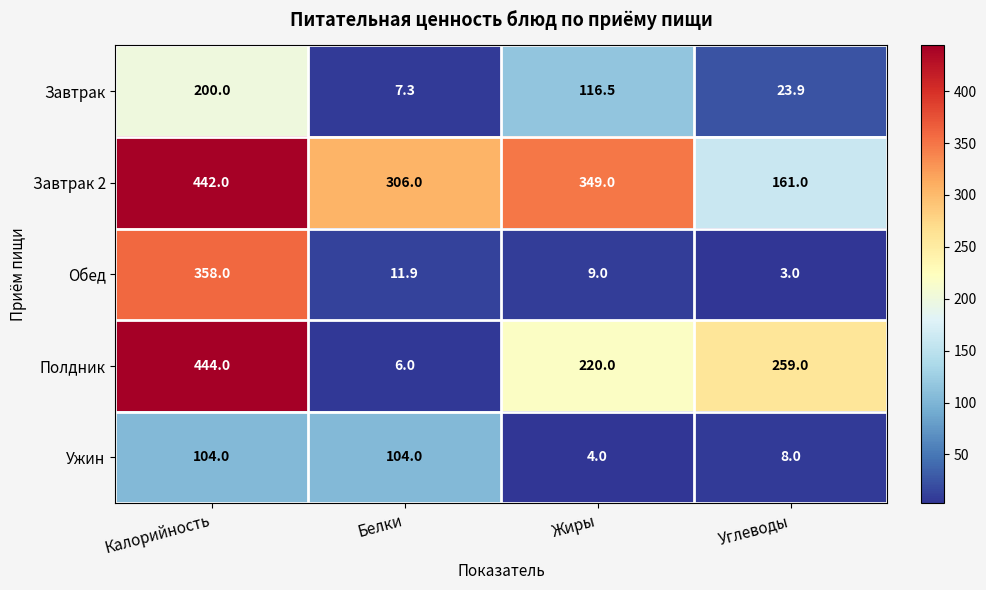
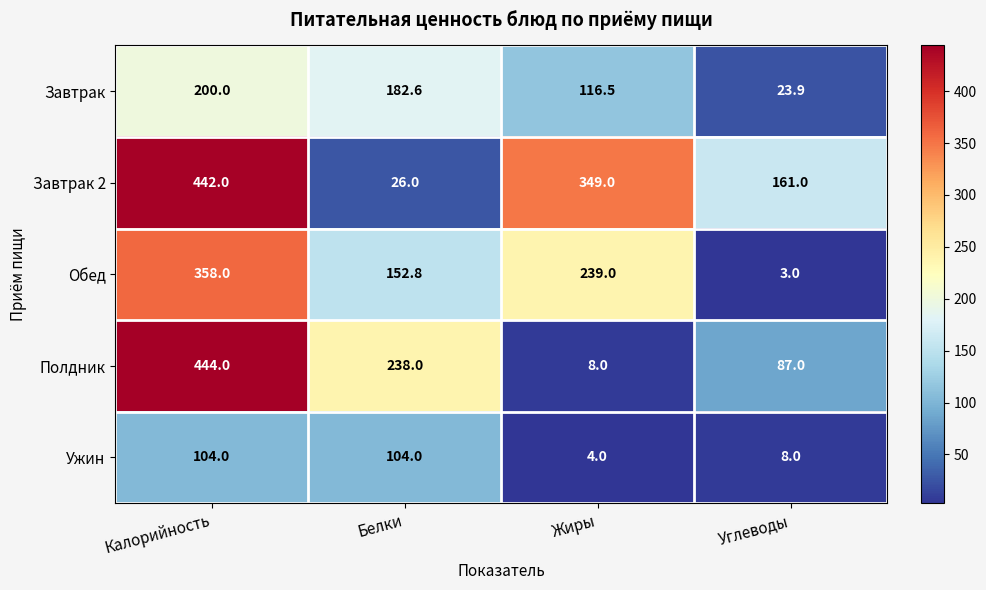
Завтрак, Белки: 7.3 -> 182.6
Завтрак 2, Белки: 306.0 -> 26.0
Обед, Белки: 11.9 -> 152.8
Обед, Жиры: 9.0 -> 239.0
Полдник, Белки: 6.0 -> 238.0
Полдник, Жиры: 220.0 -> 8.0
Полдник, Углеводы: 259.0 -> 87.0
